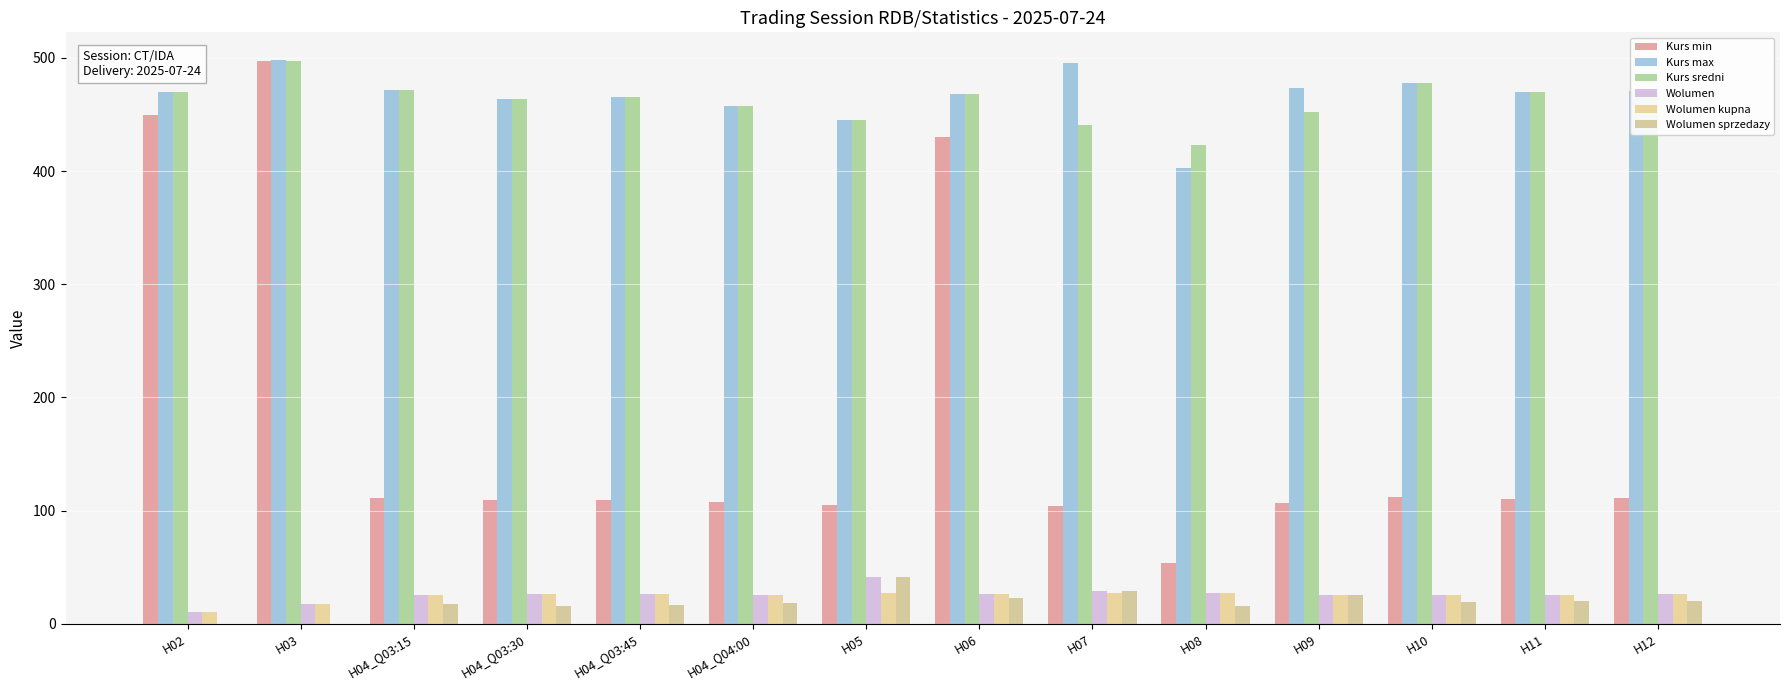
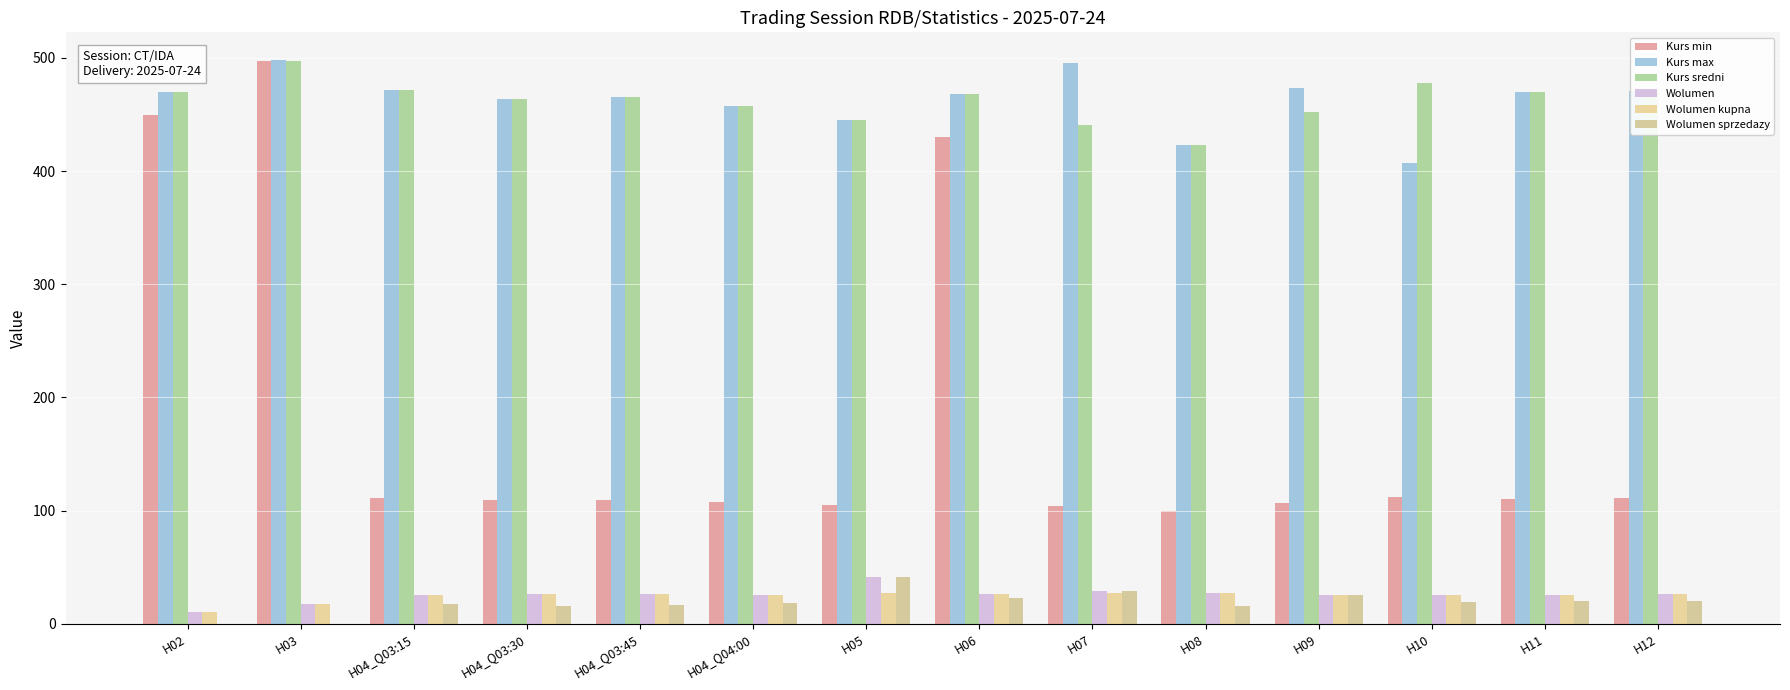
Kurs min, H08: 54 -> 99
Kurs max, H08: 403 -> 423
Kurs max, H10: 478 -> 407
